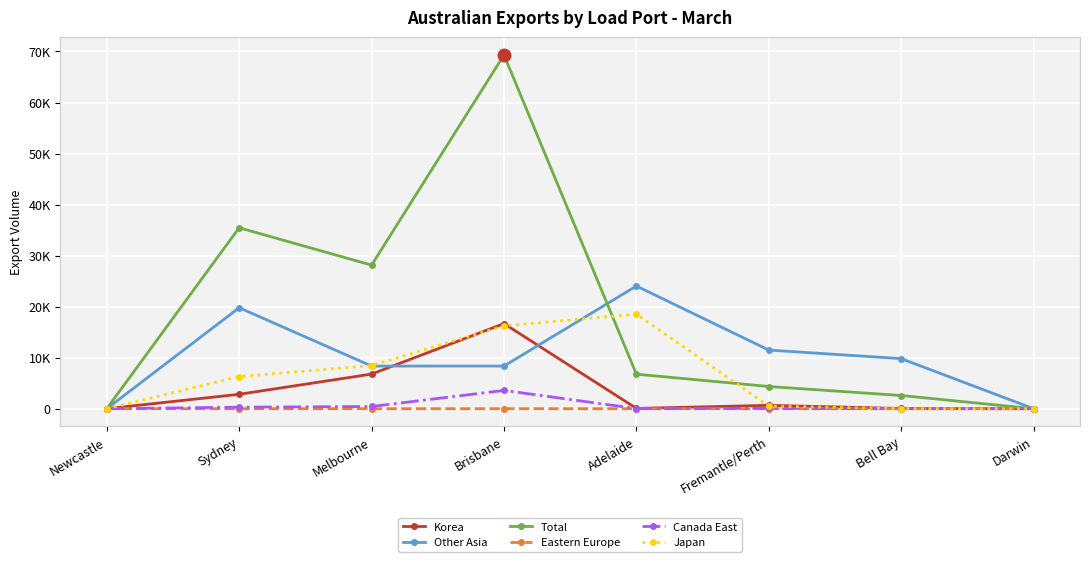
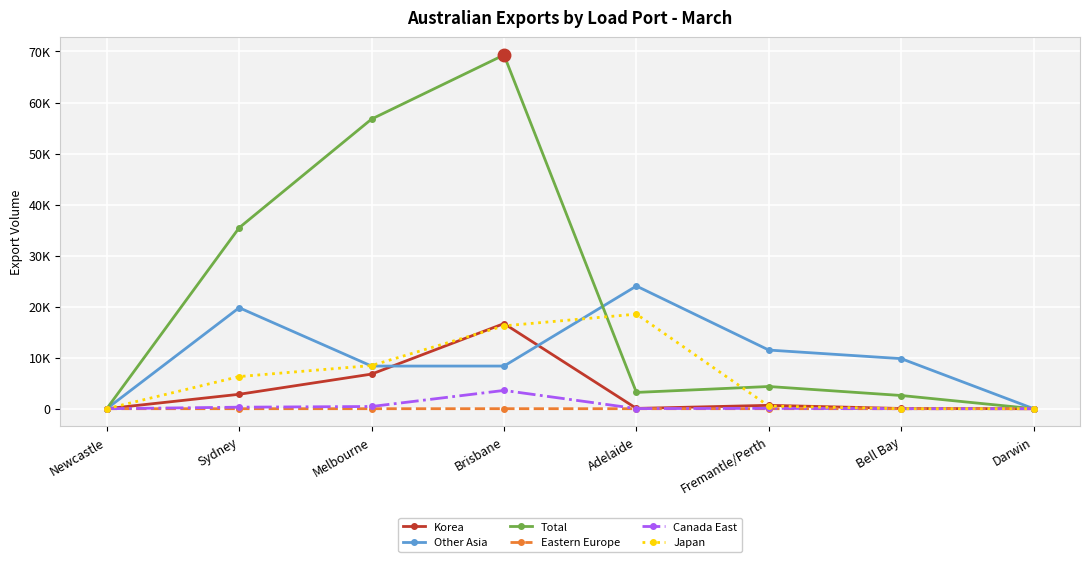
Total, Melbourne: 28000 -> 57000
Total, Adelaide: 7000 -> 3000
